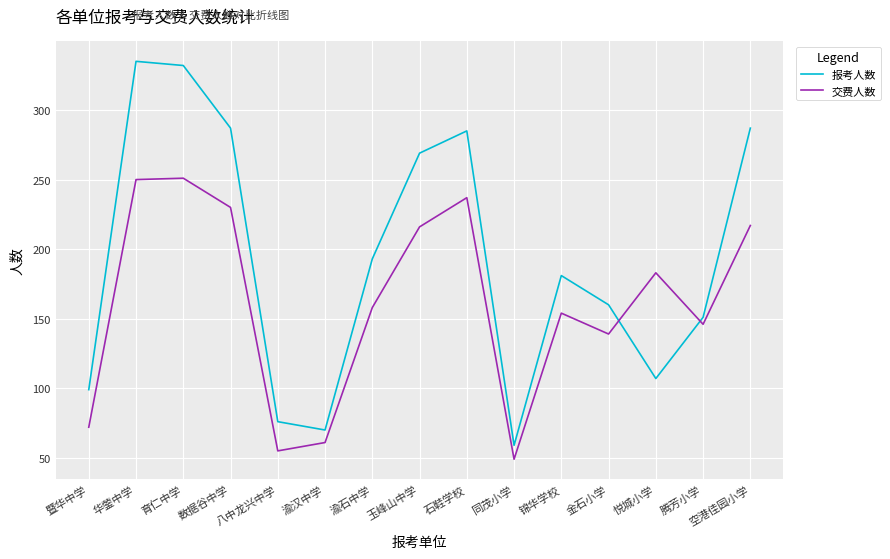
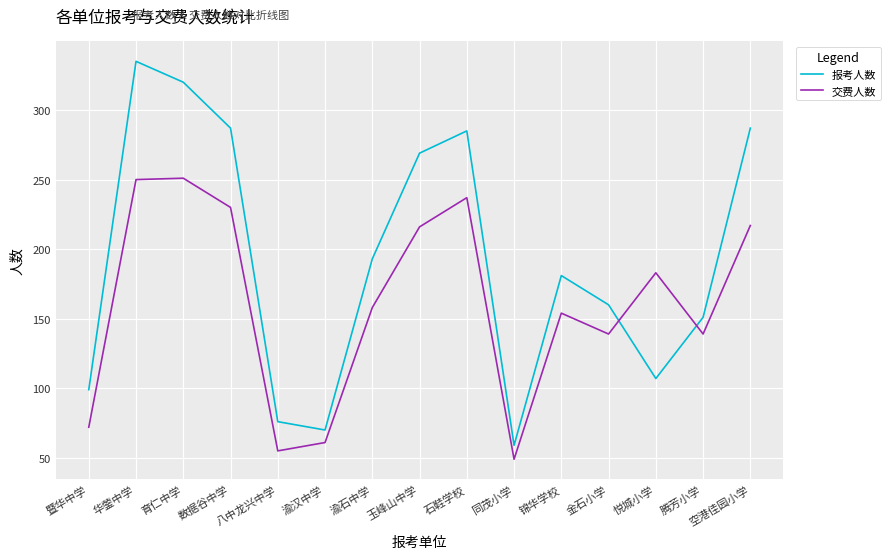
报考人数, 育仁中学: 332 -> 320
交费人数, 腾芳小学: 146 -> 139
